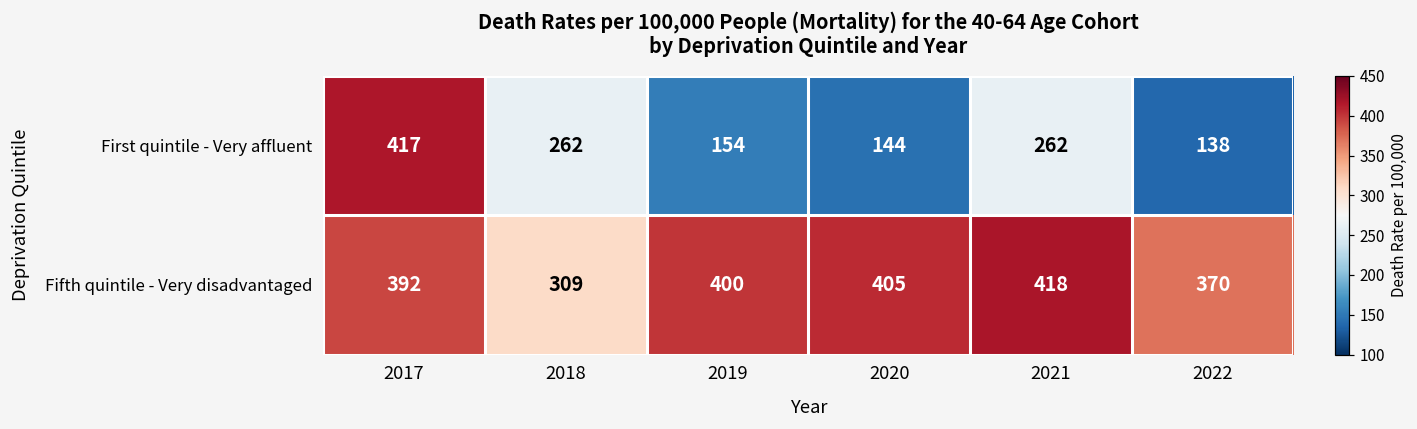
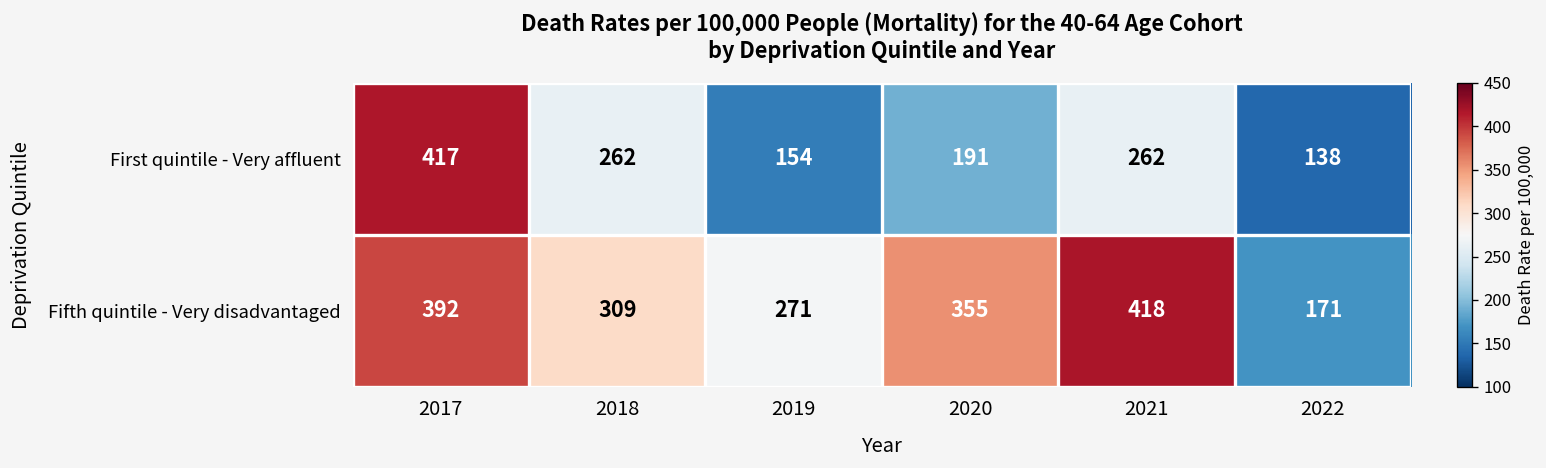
First quintile - Very affluent, 2020: 144 -> 191
Fifth quintile - Very disadvantaged, 2019: 400 -> 271
Fifth quintile - Very disadvantaged, 2020: 405 -> 355
Fifth quintile - Very disadvantaged, 2022: 370 -> 171
